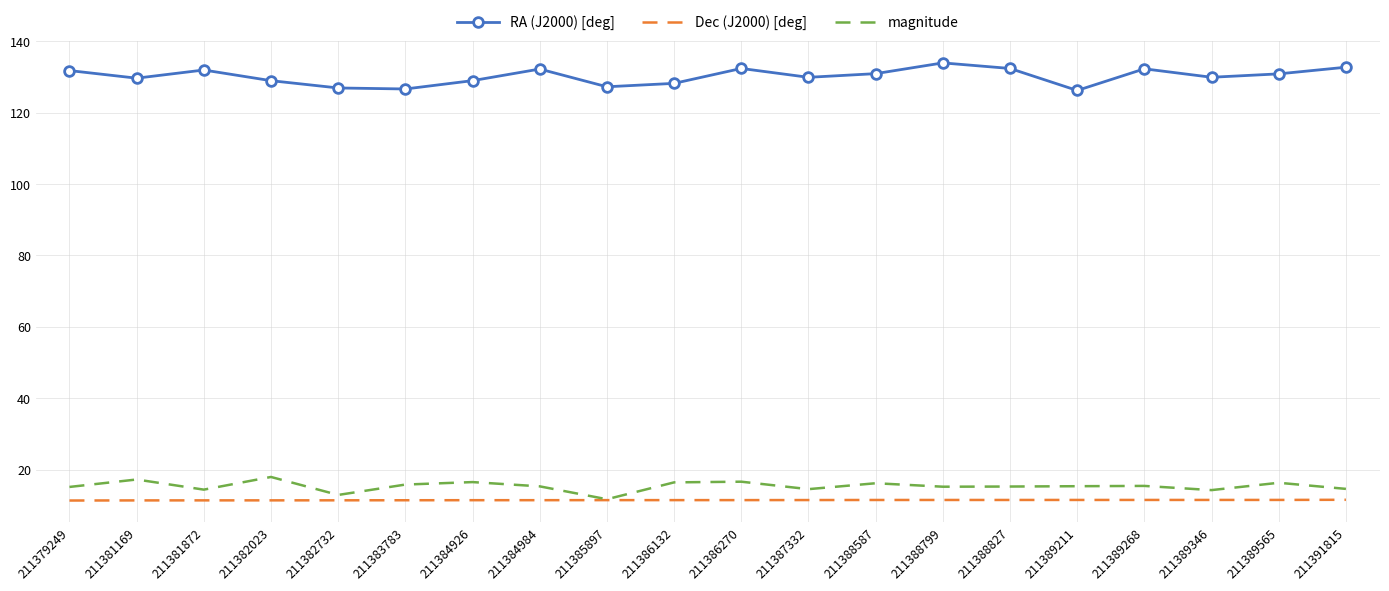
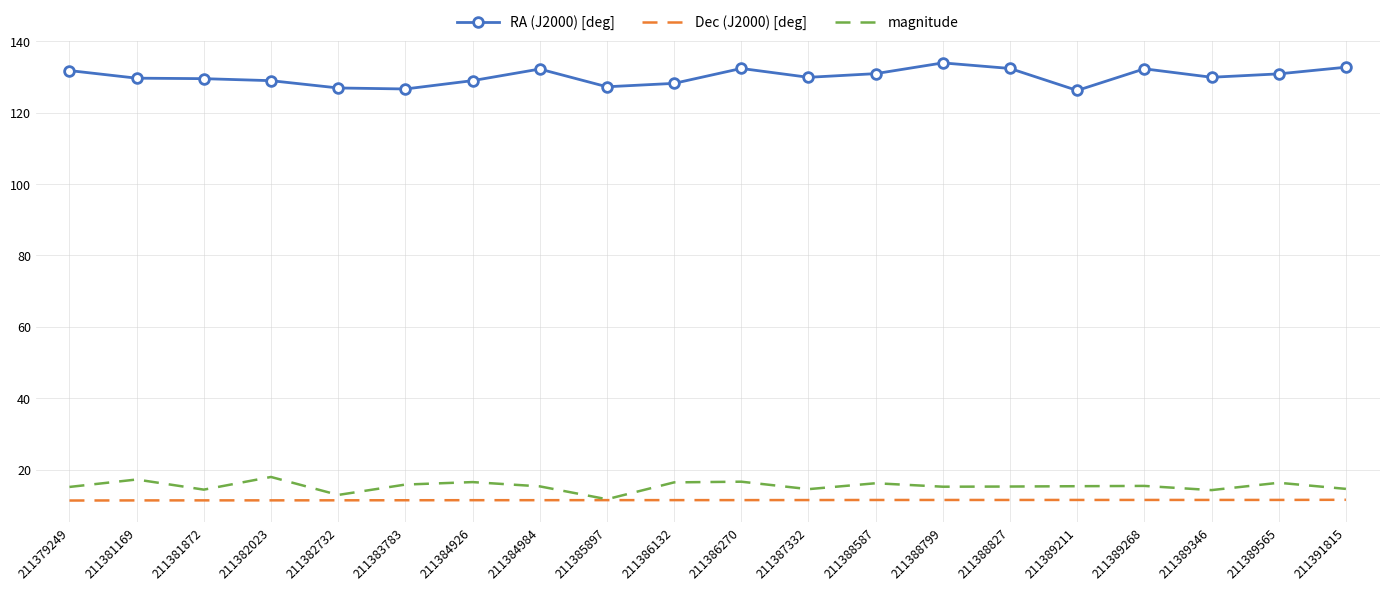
RA (J2000) [deg], 211381872: 132 -> 130
